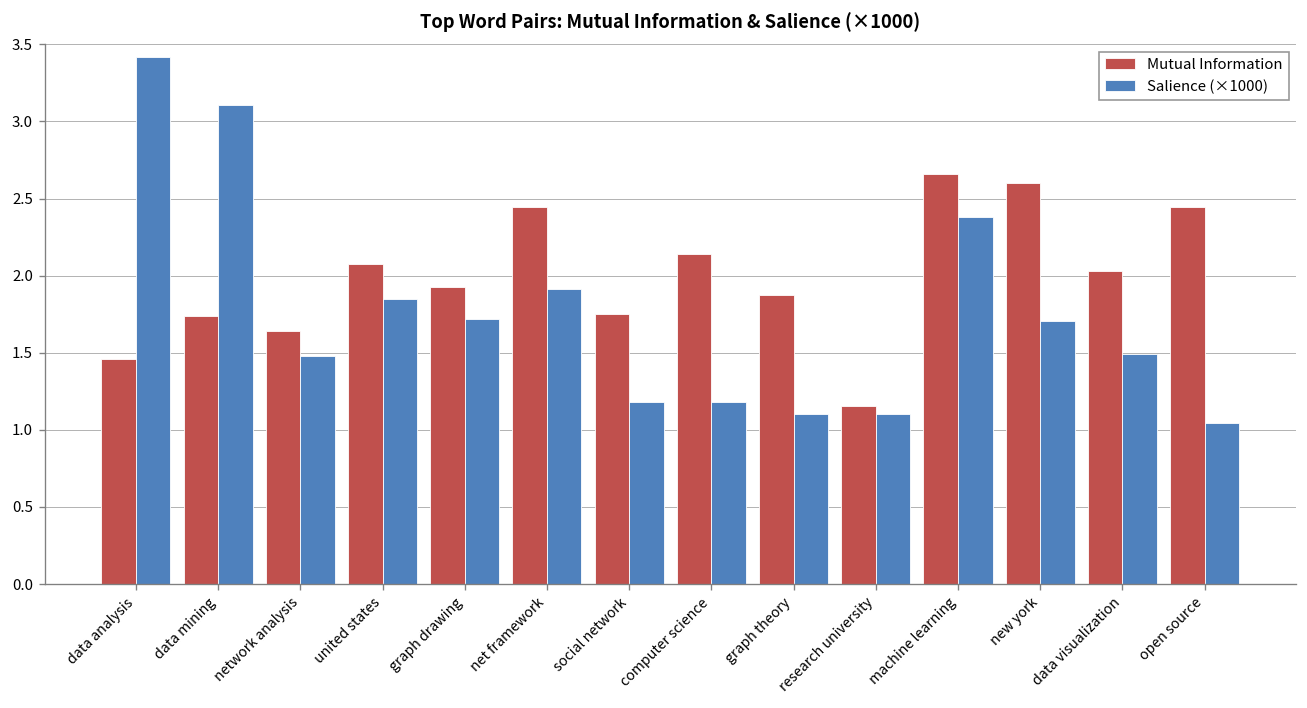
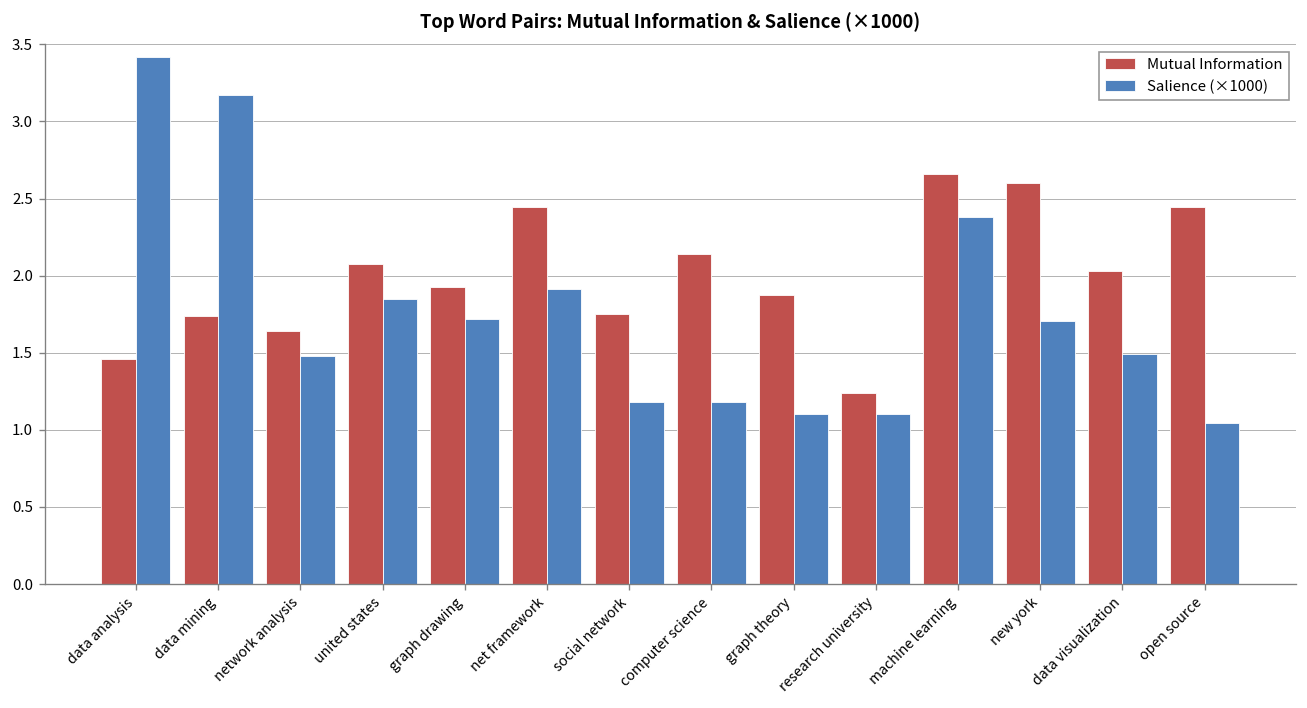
Salience (×1000), data mining: 3.11 -> 3.17
Mutual Information, research university: 1.16 -> 1.24
